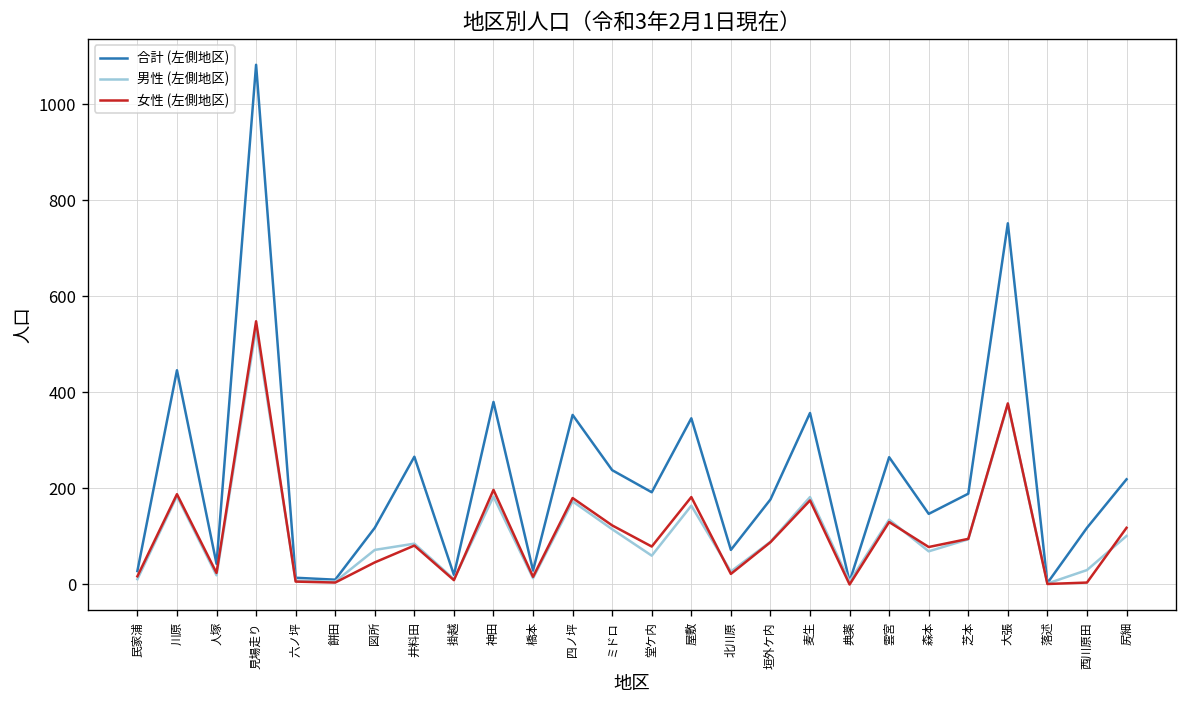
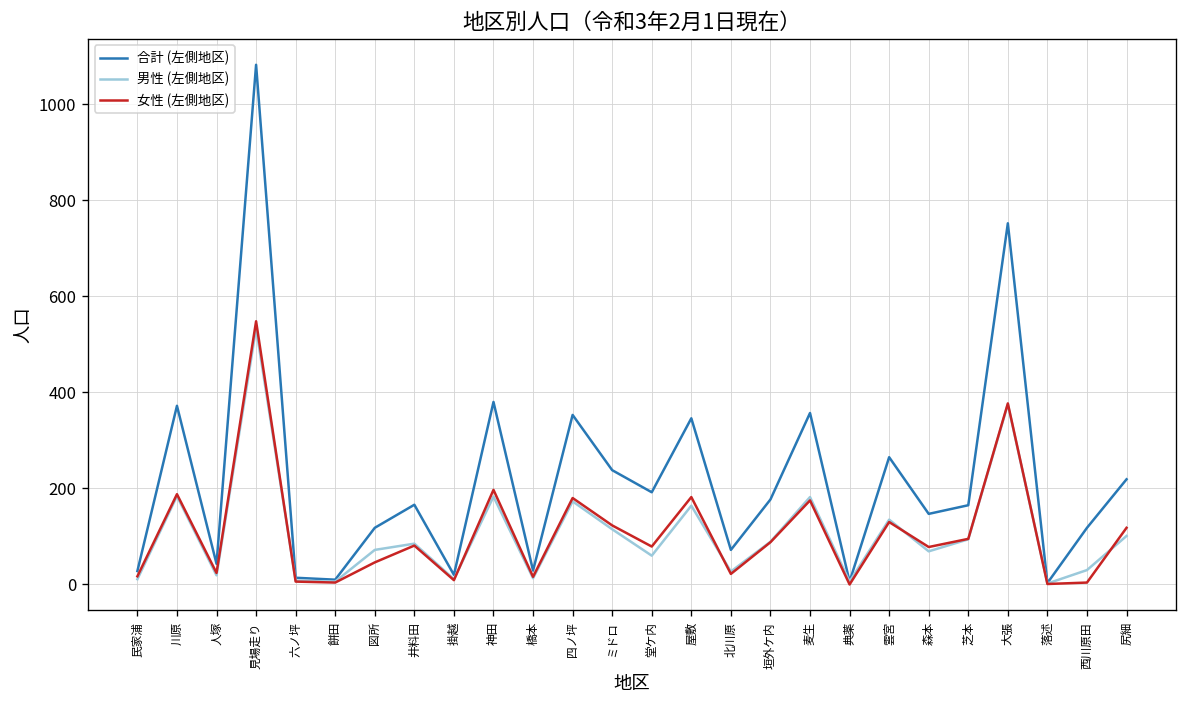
合計 (左側地区), 川原: 450 -> 370
合計 (左側地区), 井料田: 270 -> 170
合計 (左側地区), 芝本: 190 -> 170
